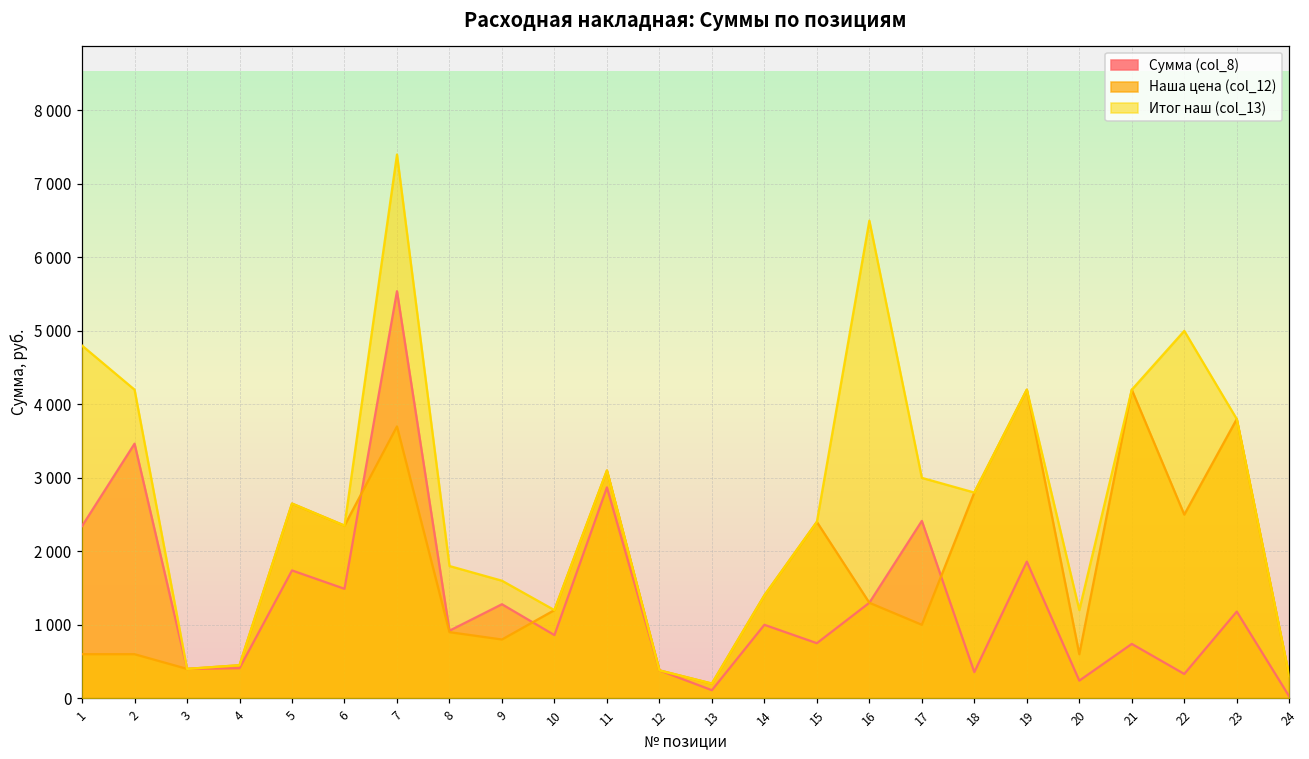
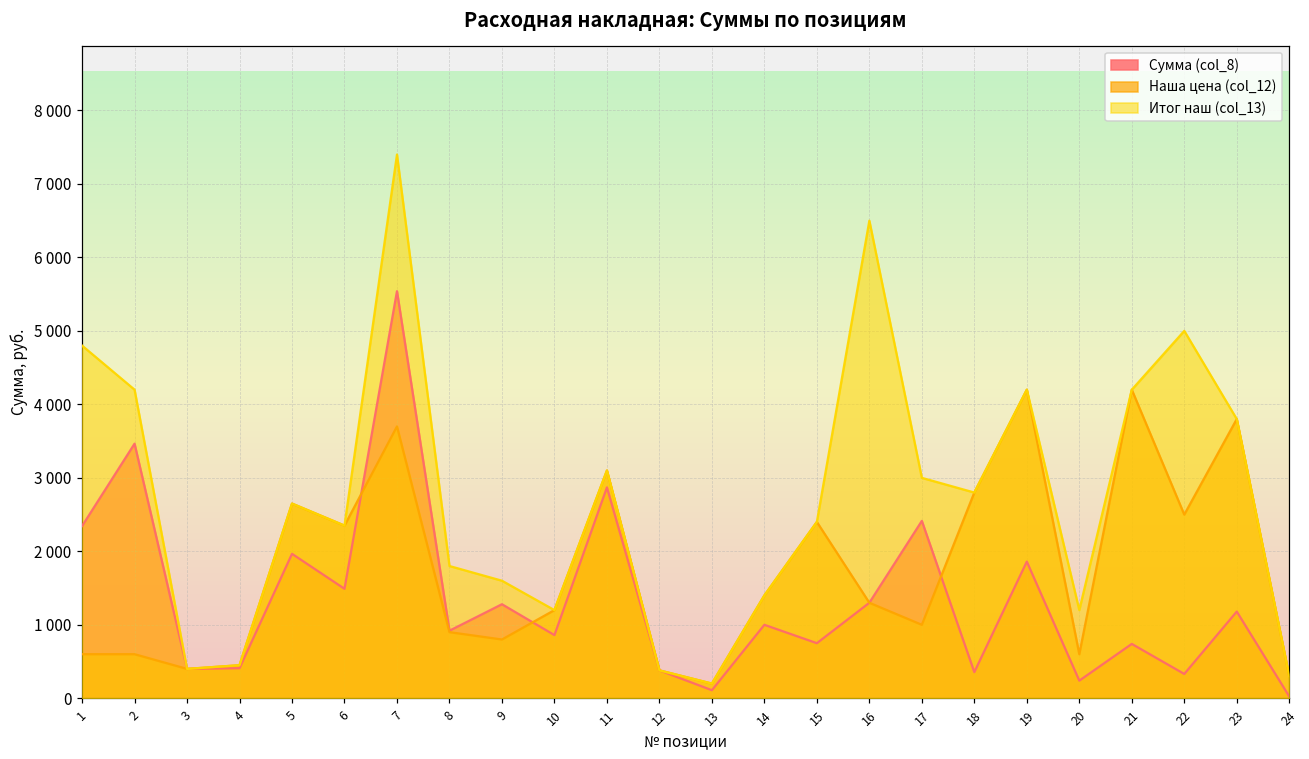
Сумма (col_8), 5: 1700 -> 2000
